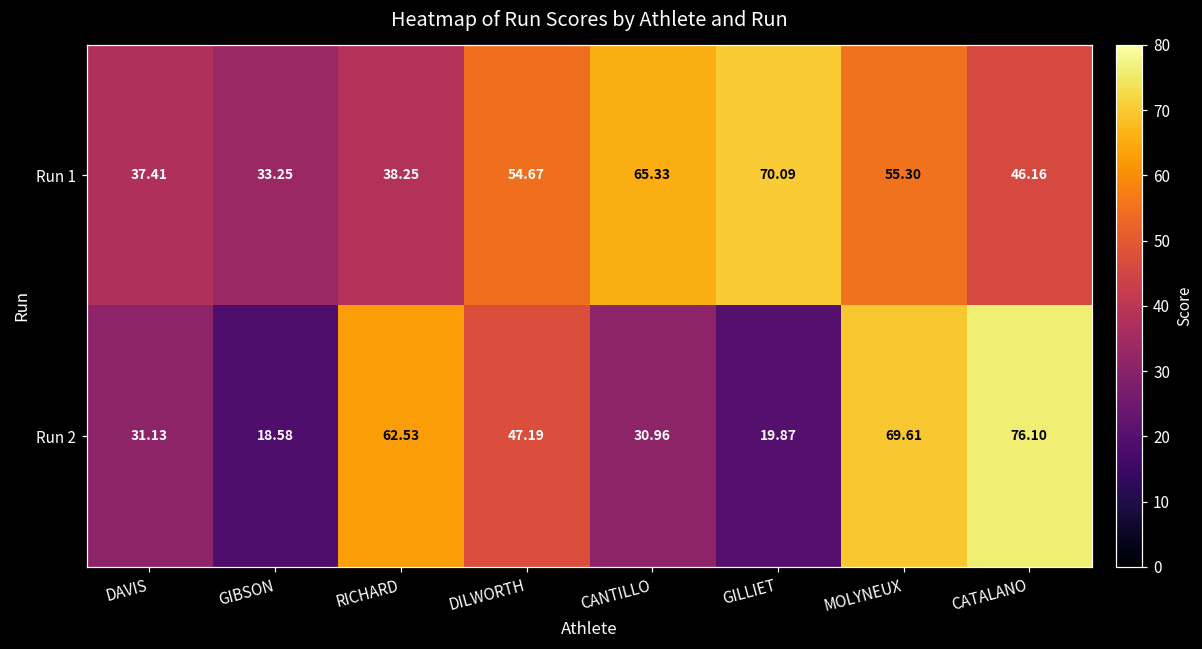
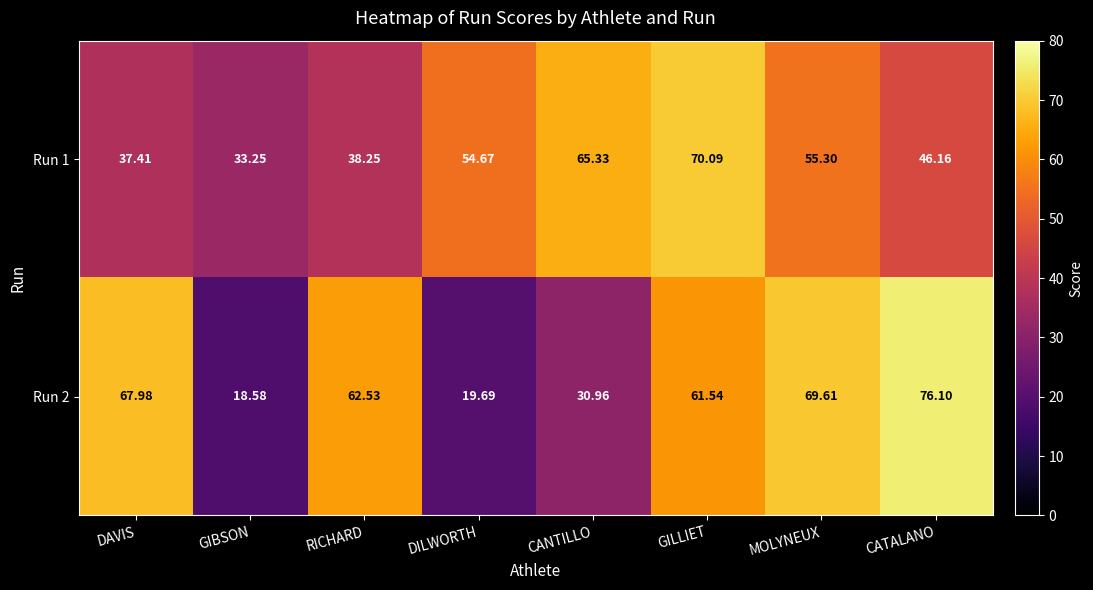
Run 2, DAVIS: 31.13 -> 67.98
Run 2, DILWORTH: 47.19 -> 19.69
Run 2, GILLIET: 19.87 -> 61.54
